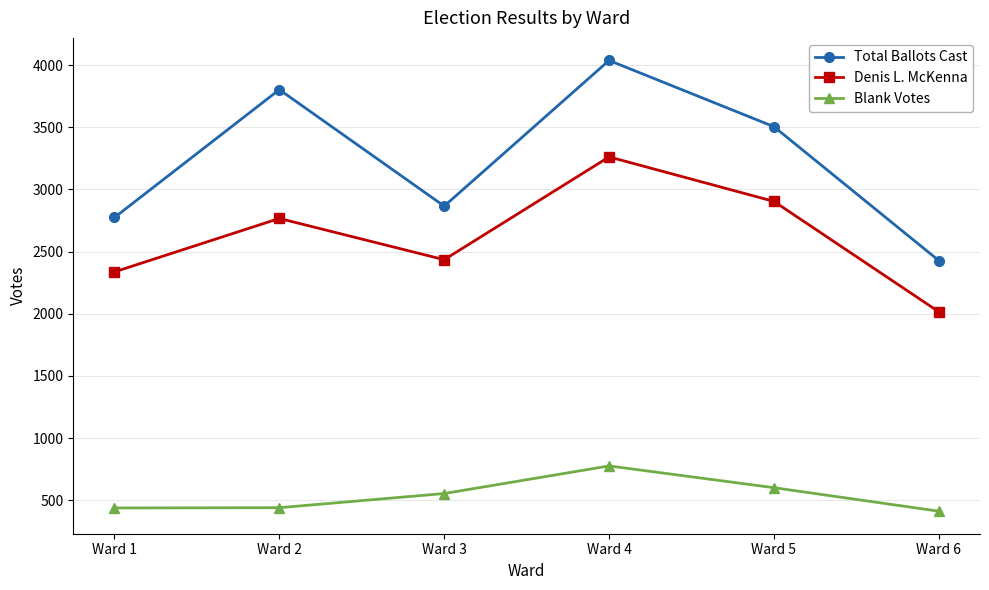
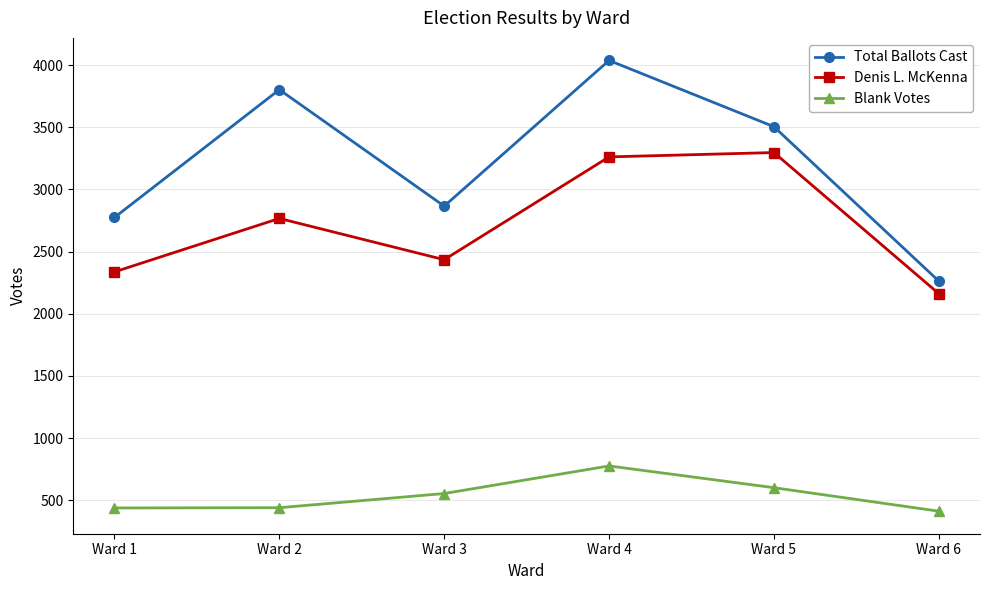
Denis L. McKenna, Ward 5: 2900 -> 3300
Total Ballots Cast, Ward 6: 2430 -> 2260
Denis L. McKenna, Ward 6: 2020 -> 2160
